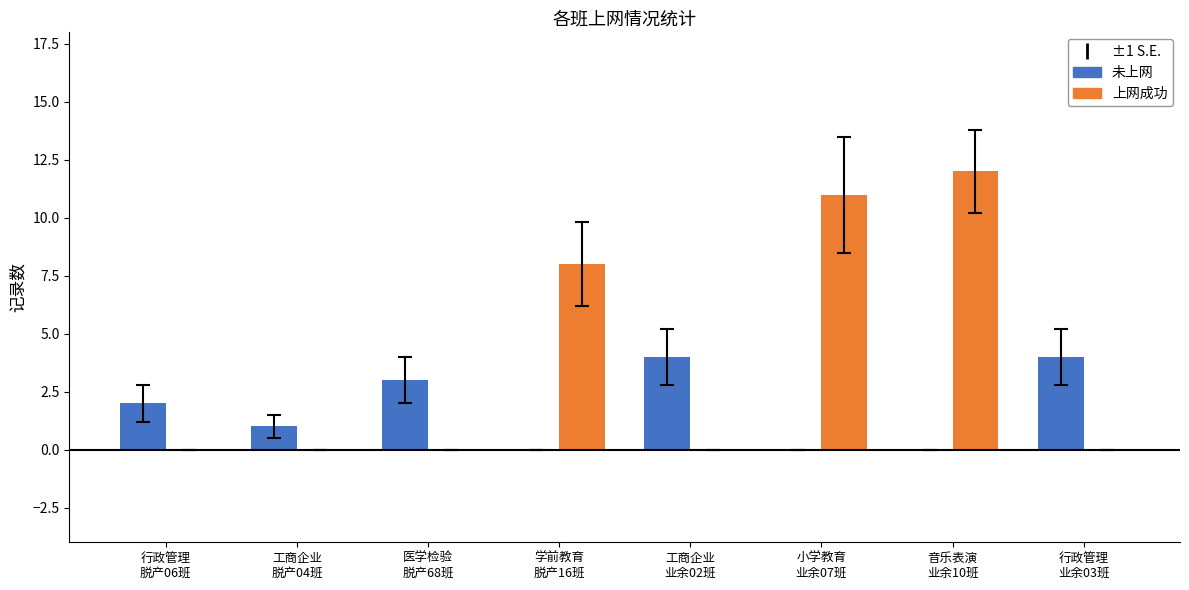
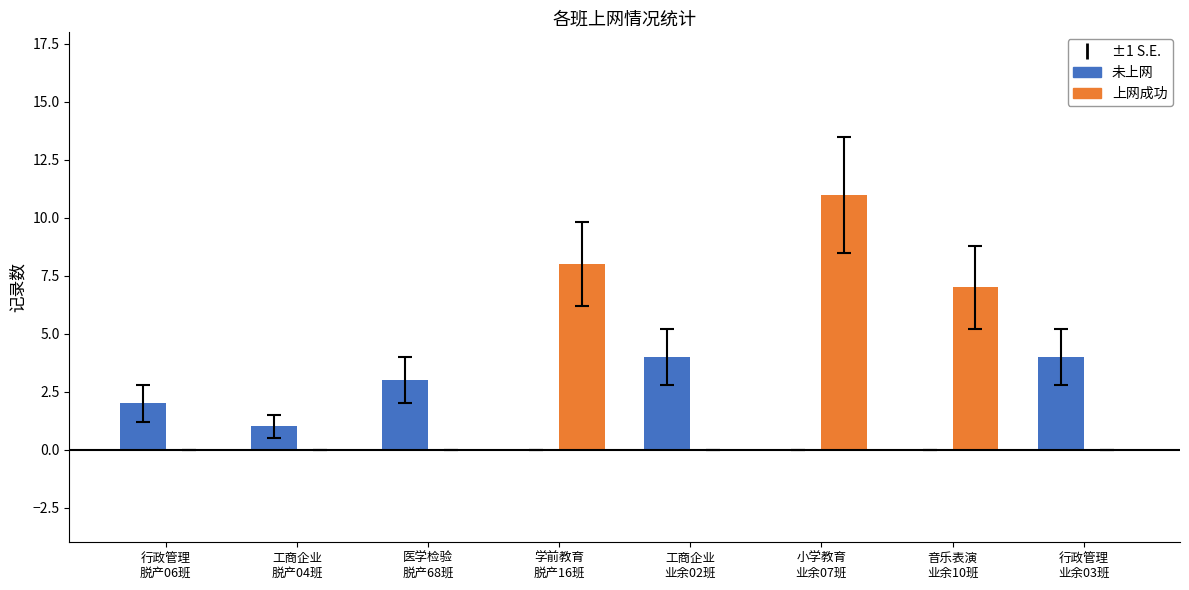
上网成功, 音乐表演 业余10班: 12 -> 7
